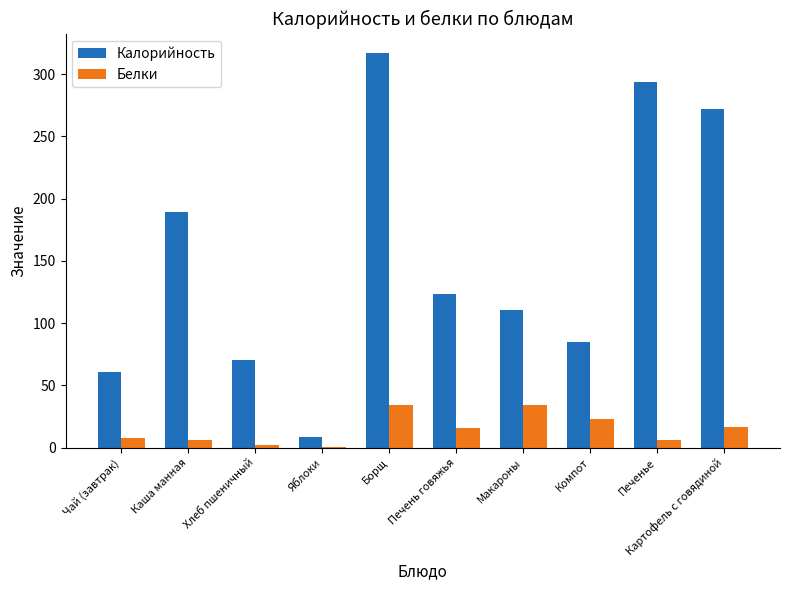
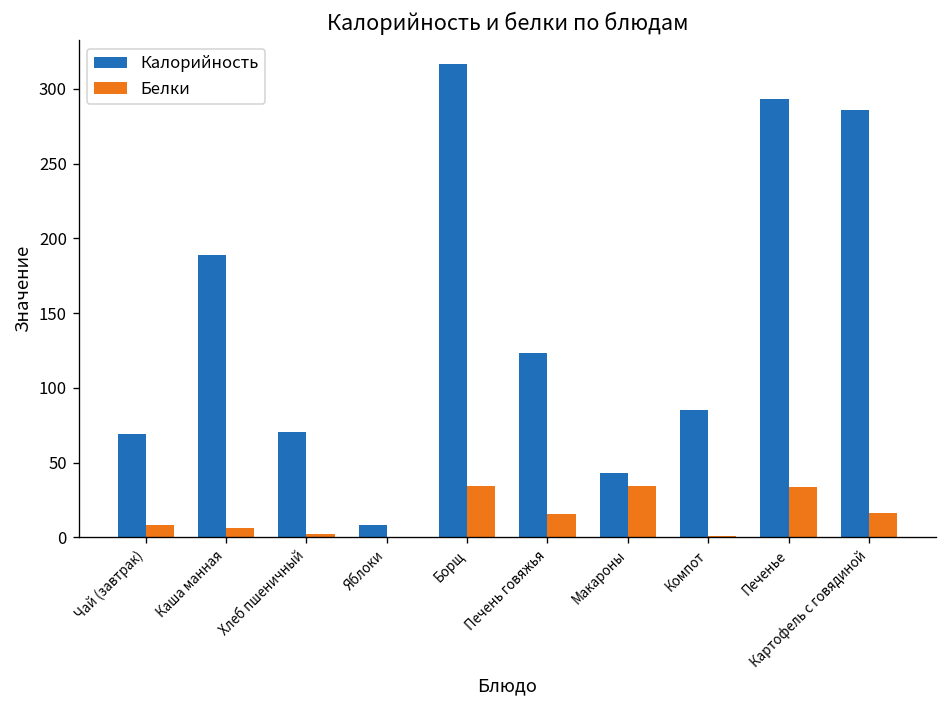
Калорийность, Чай (завтрак): 61 -> 69
Калорийность, Макароны: 111 -> 43
Белки, Компот: 23 -> 1
Белки, Печенье: 6 -> 34
Калорийность, Картофель с говядиной: 272 -> 286
